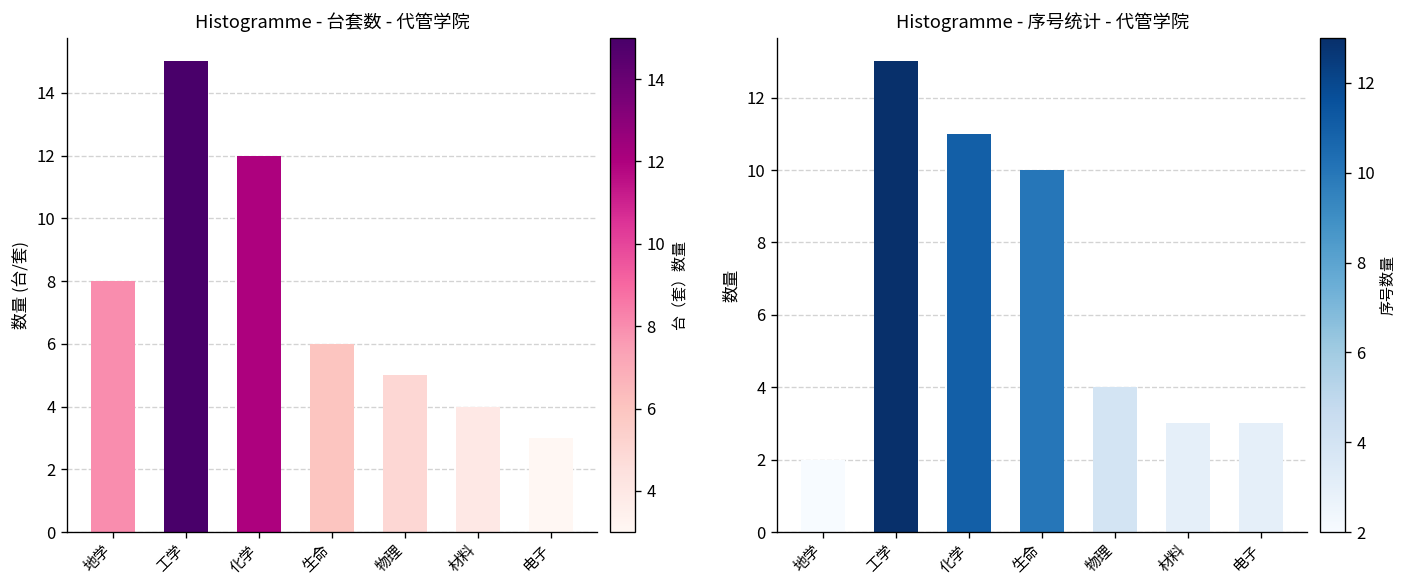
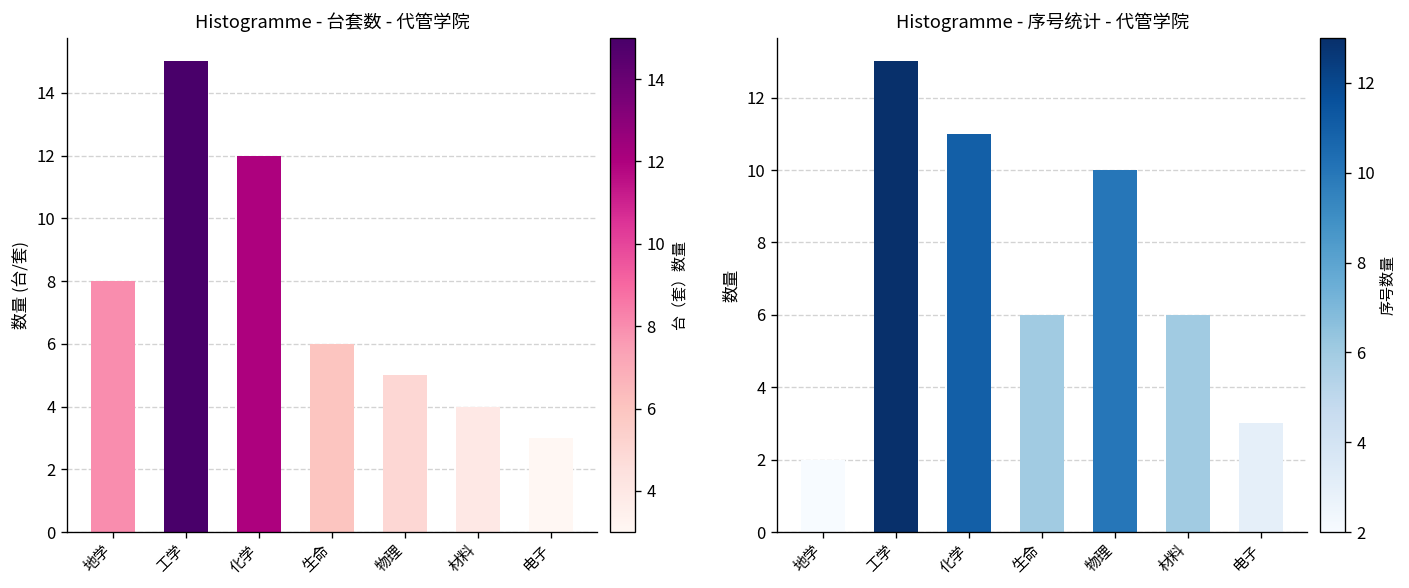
Histogramme - 序号统计 - 代管学院, 生命: 10 -> 6
Histogramme - 序号统计 - 代管学院, 物理: 4 -> 10
Histogramme - 序号统计 - 代管学院, 材料: 3 -> 6
